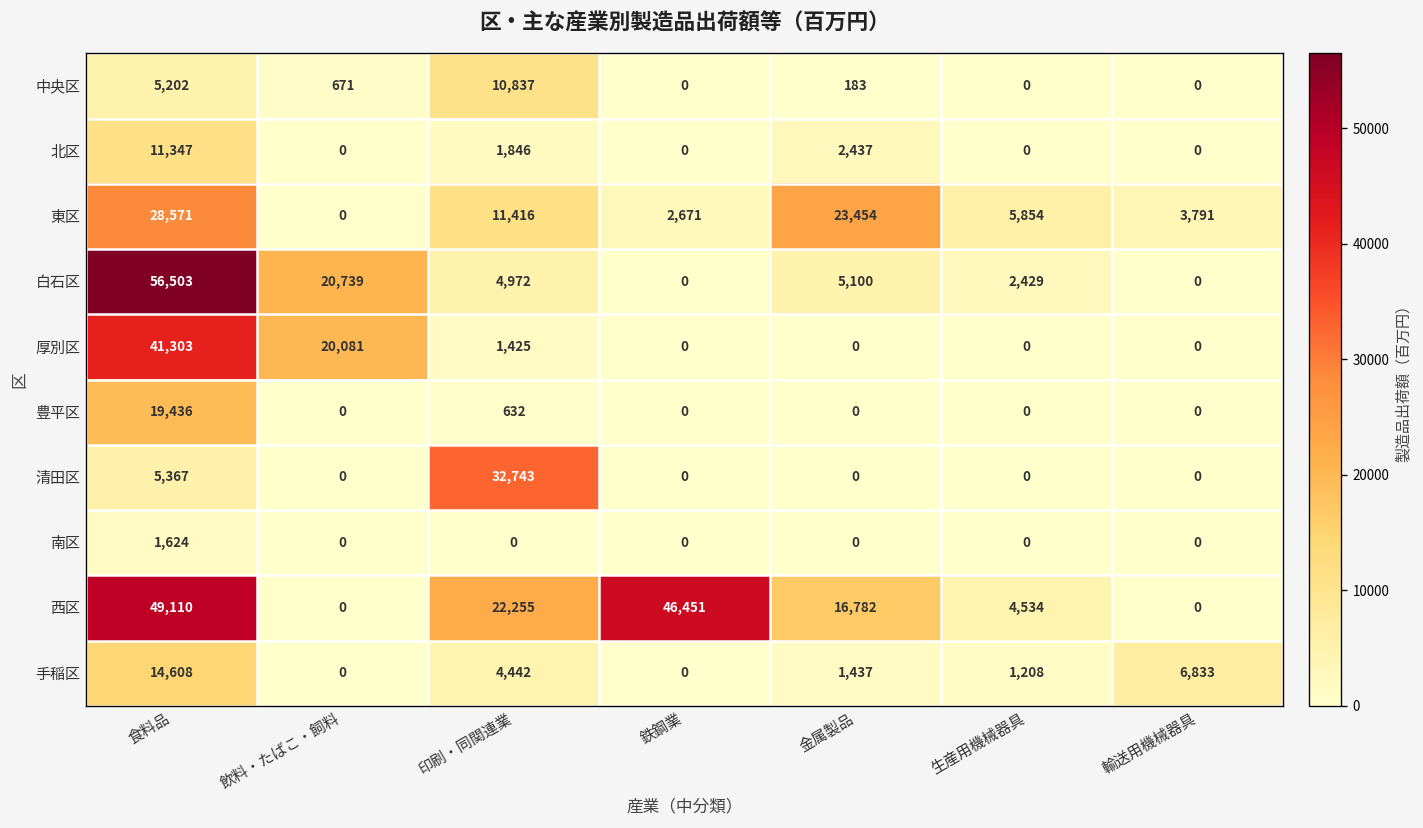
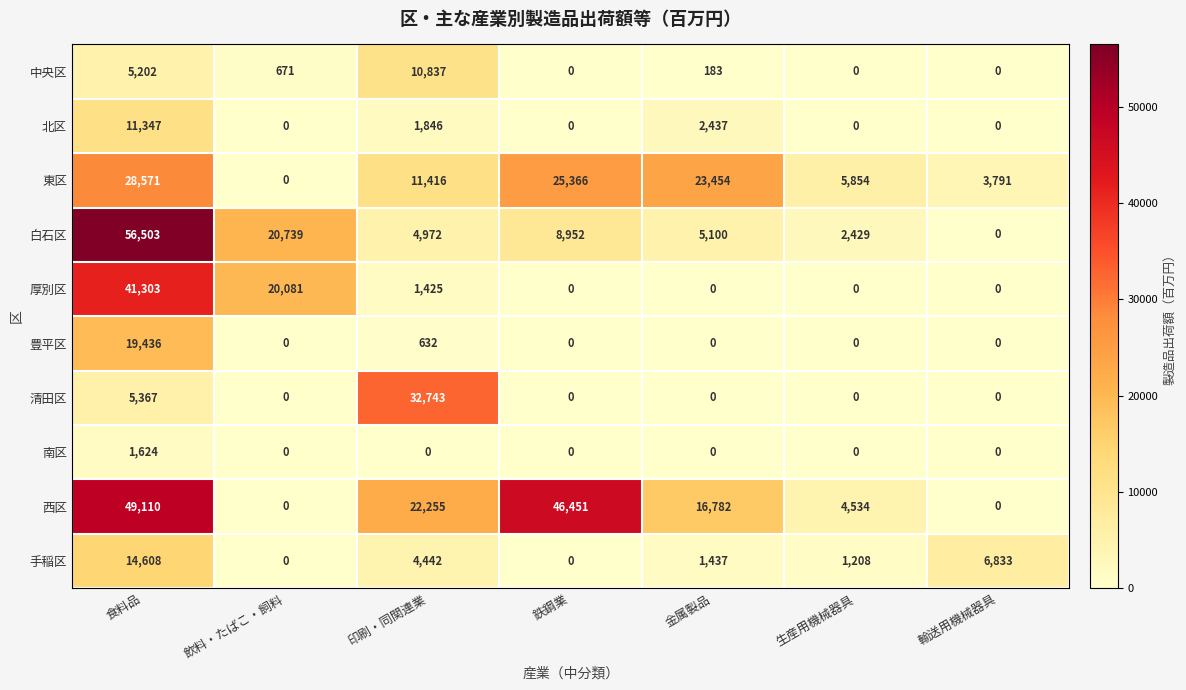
東区, 鉄鋼業: 2,671 -> 25,366
白石区, 鉄鋼業: 0 -> 8,952
